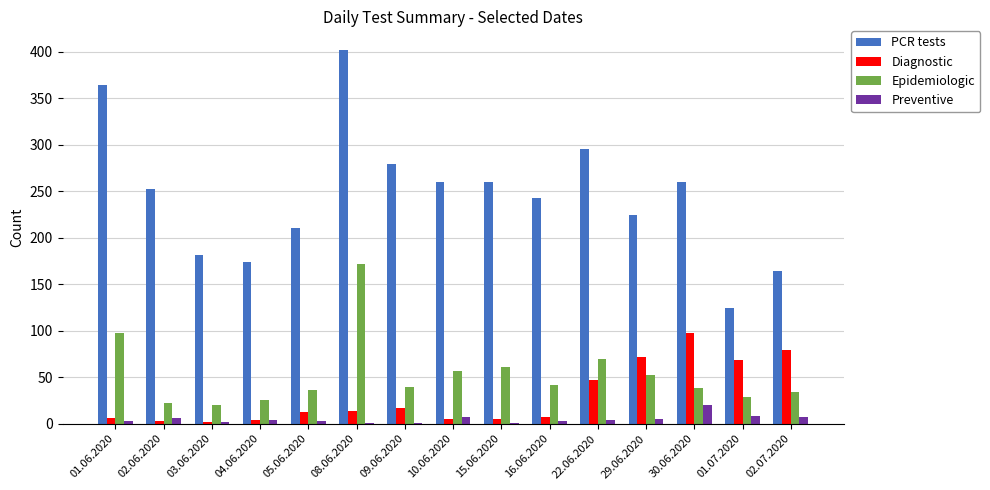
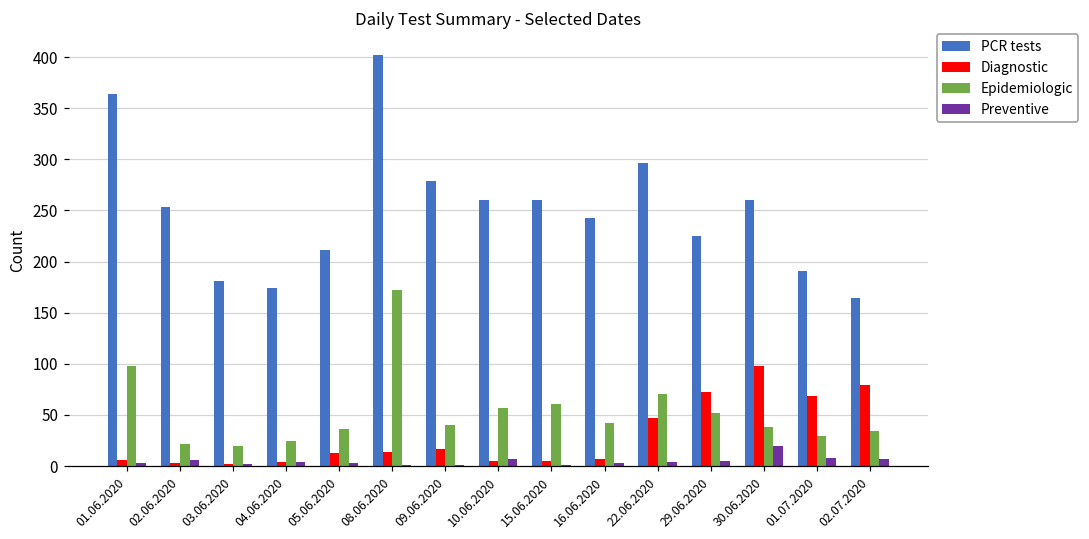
PCR tests, 01.07.2020: 130 -> 190
